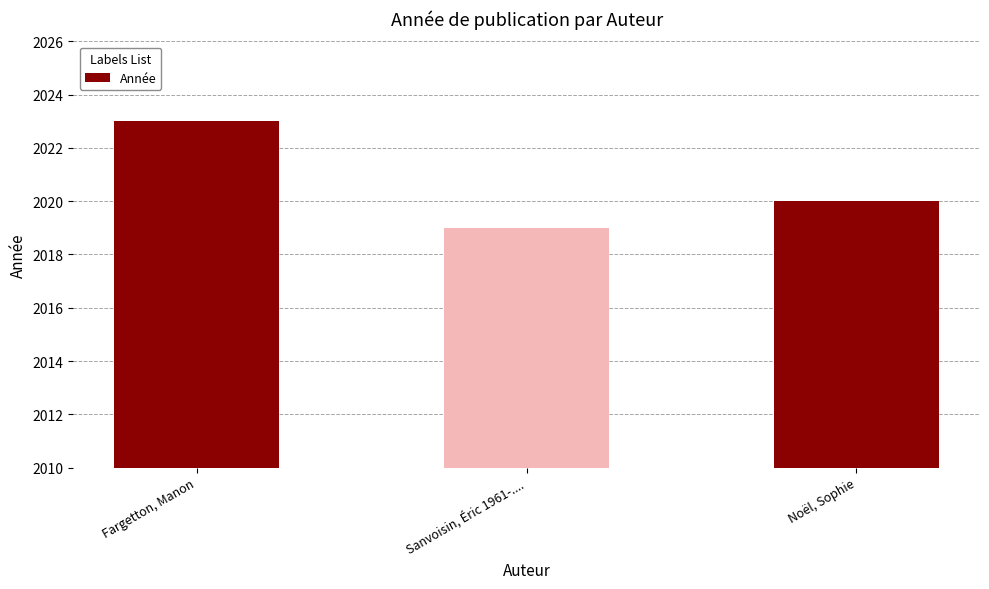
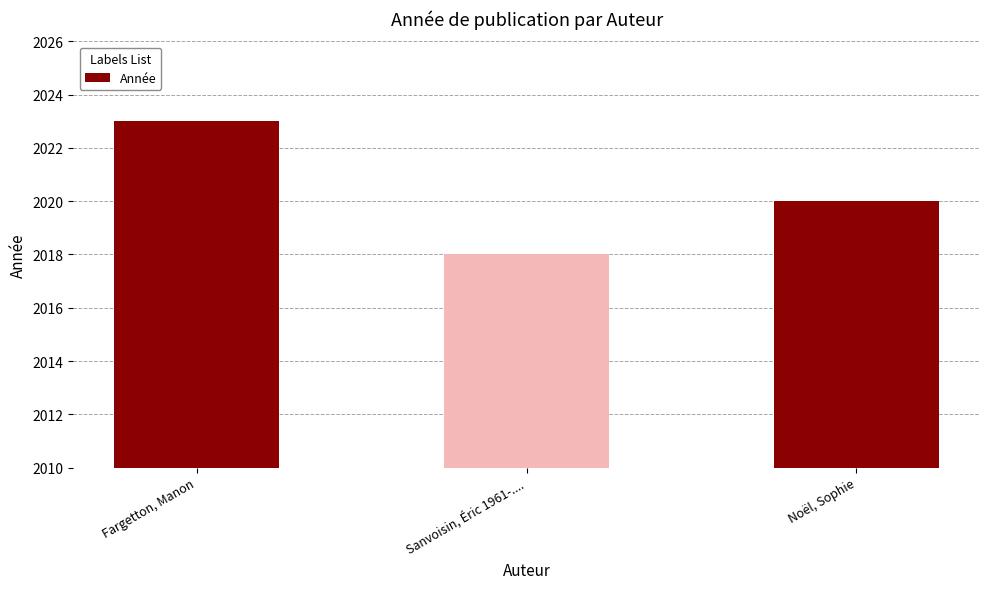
Sanvoisin, Éric 1961-....: 2019 -> 2018
